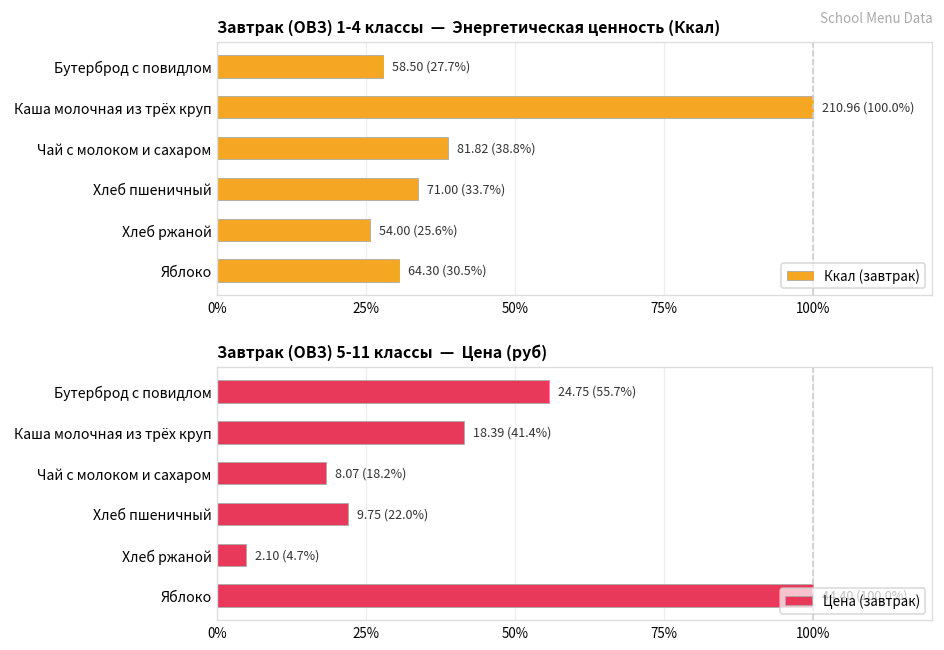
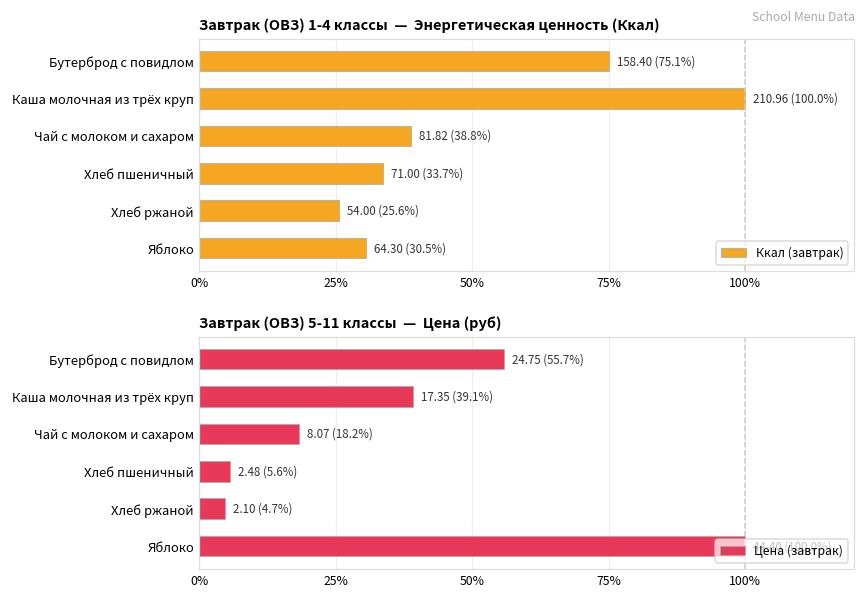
Завтрак (ОВЗ) 1-4 классы — Энергетическая ценность (Ккал), Бутерброд с повидлом: 58.50 (27.7%) -> 158.40 (75.1%)
Завтрак (ОВЗ) 5-11 классы — Цена (руб), Каша молочная из трёх круп: 18.39 (41.4%) -> 17.35 (39.1%)
Завтрак (ОВЗ) 5-11 классы — Цена (руб), Хлеб пшеничный: 9.75 (22.0%) -> 2.48 (5.6%)
